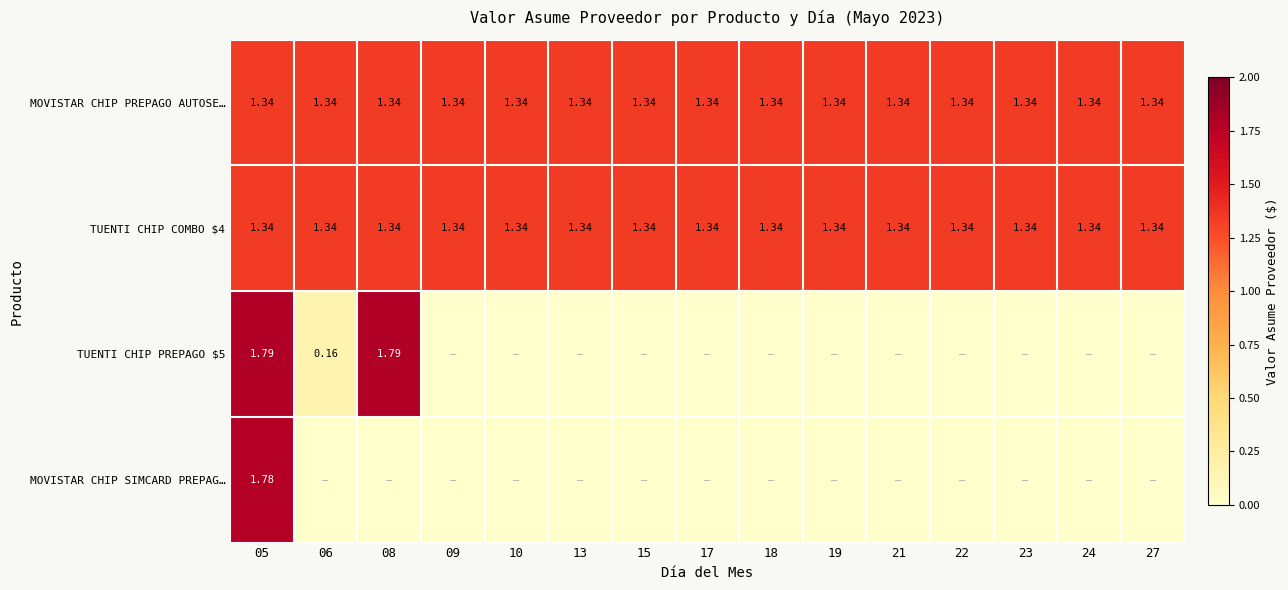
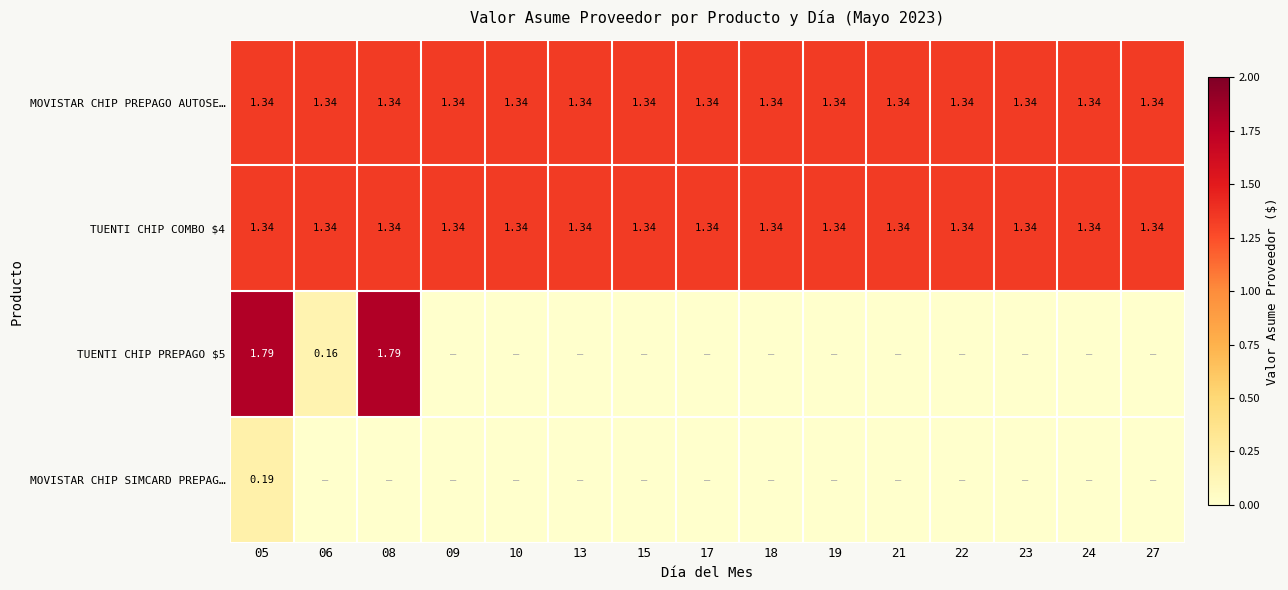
MOVISTAR CHIP SIMCARD PREPAG…, 05: 1.78 -> 0.19
